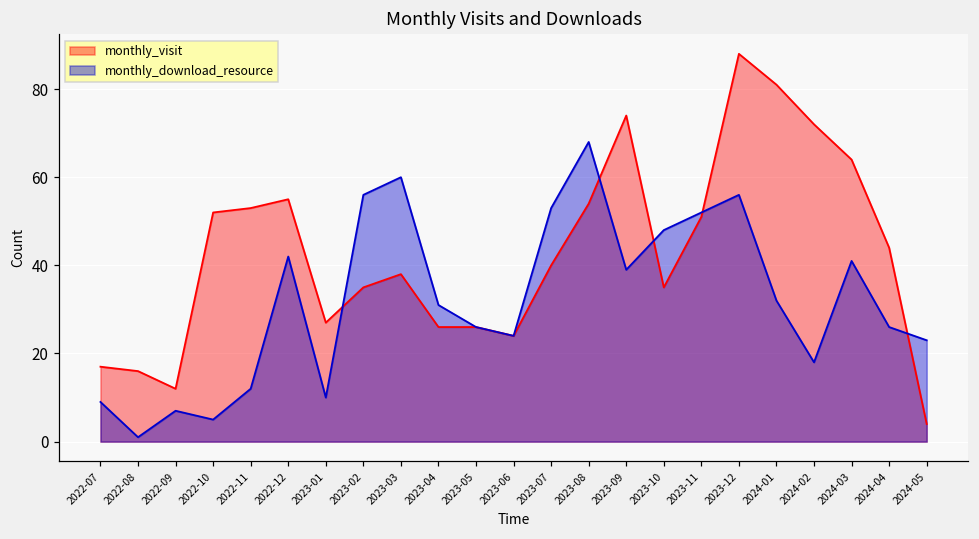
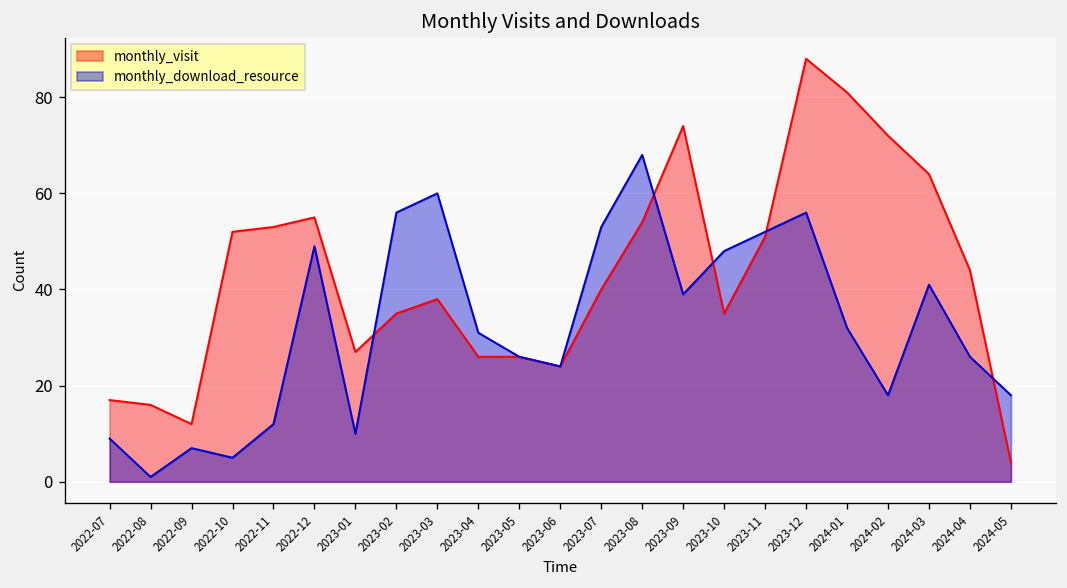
monthly_download_resource, 2022-12: 42 -> 49
monthly_download_resource, 2024-05: 23 -> 18
